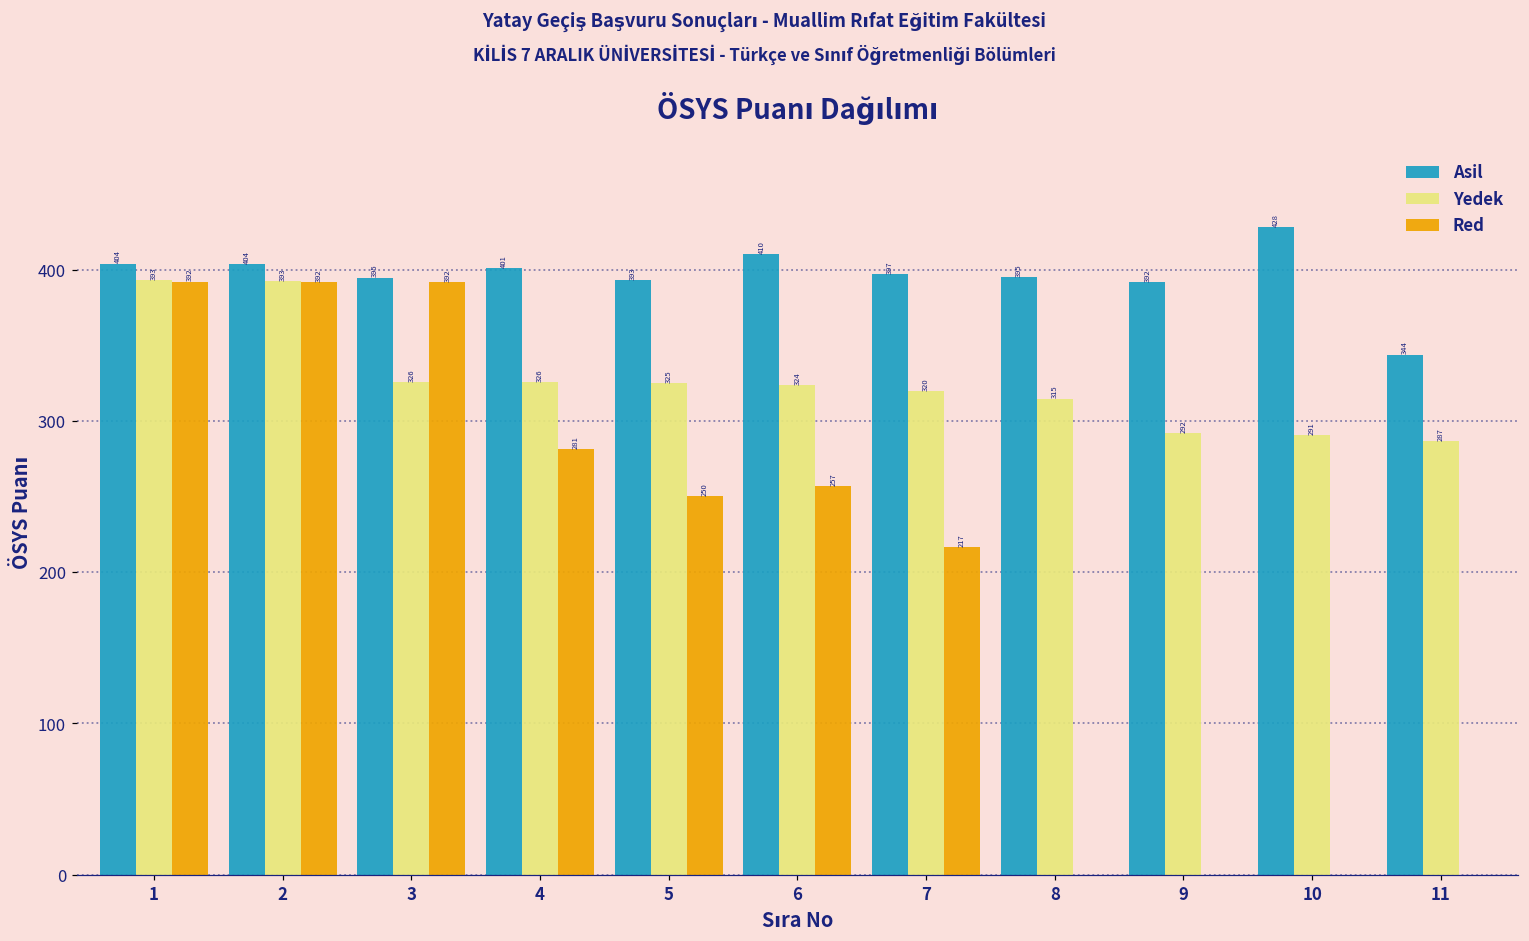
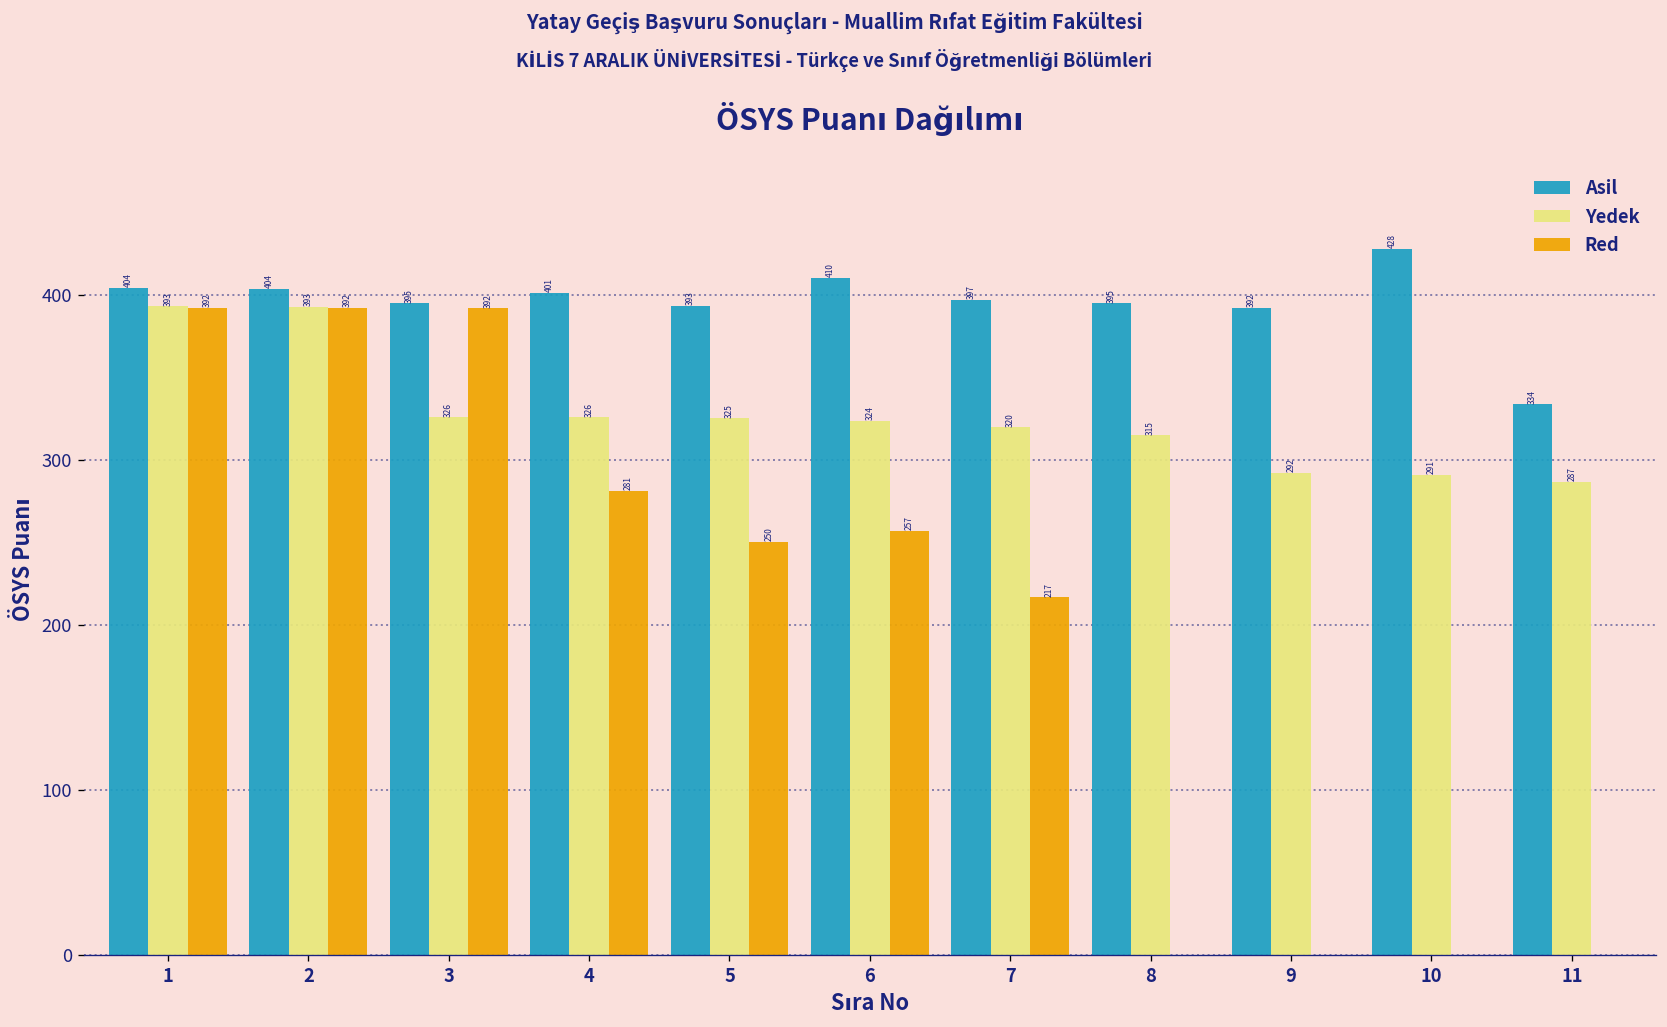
Asil, 11: 344 -> 334
